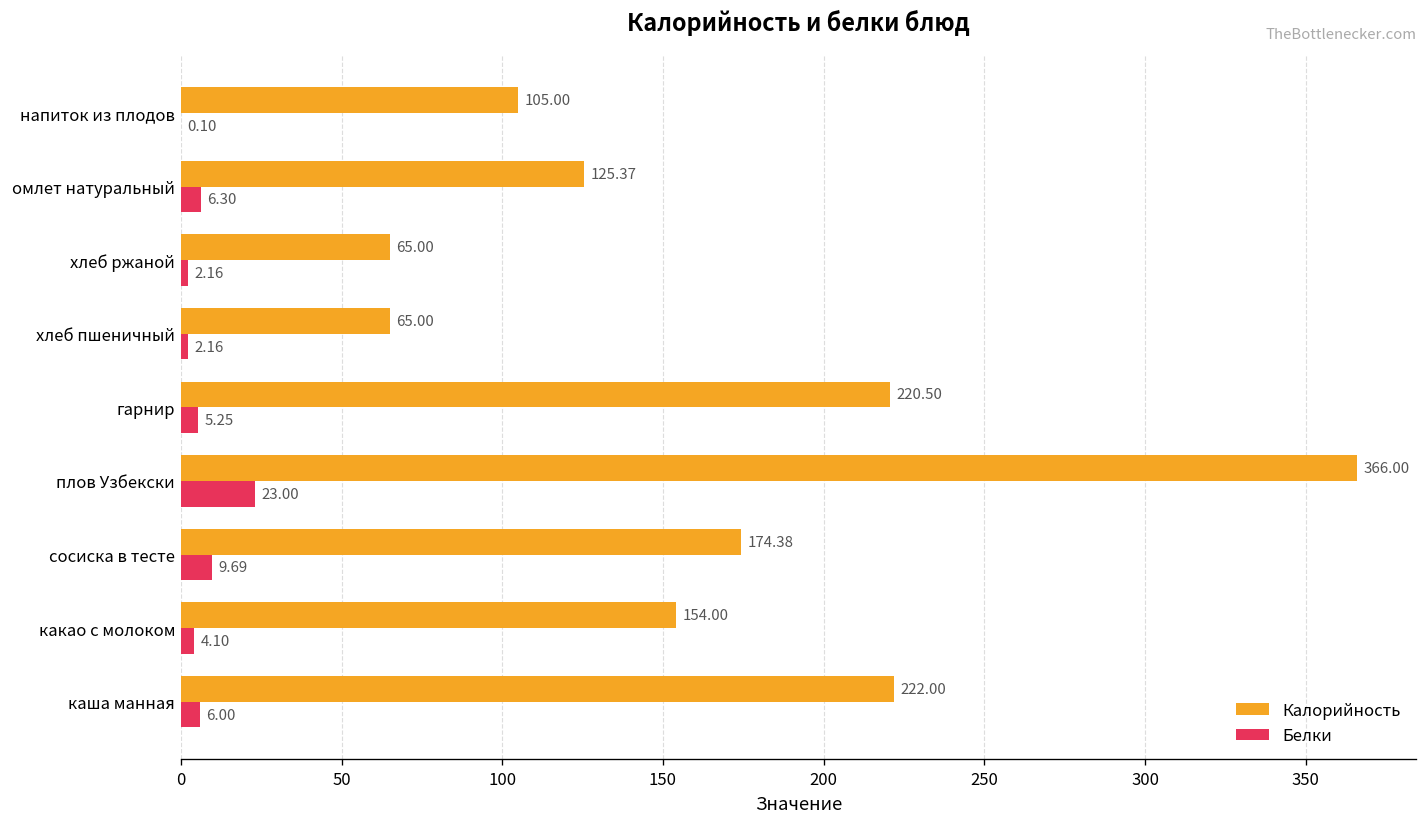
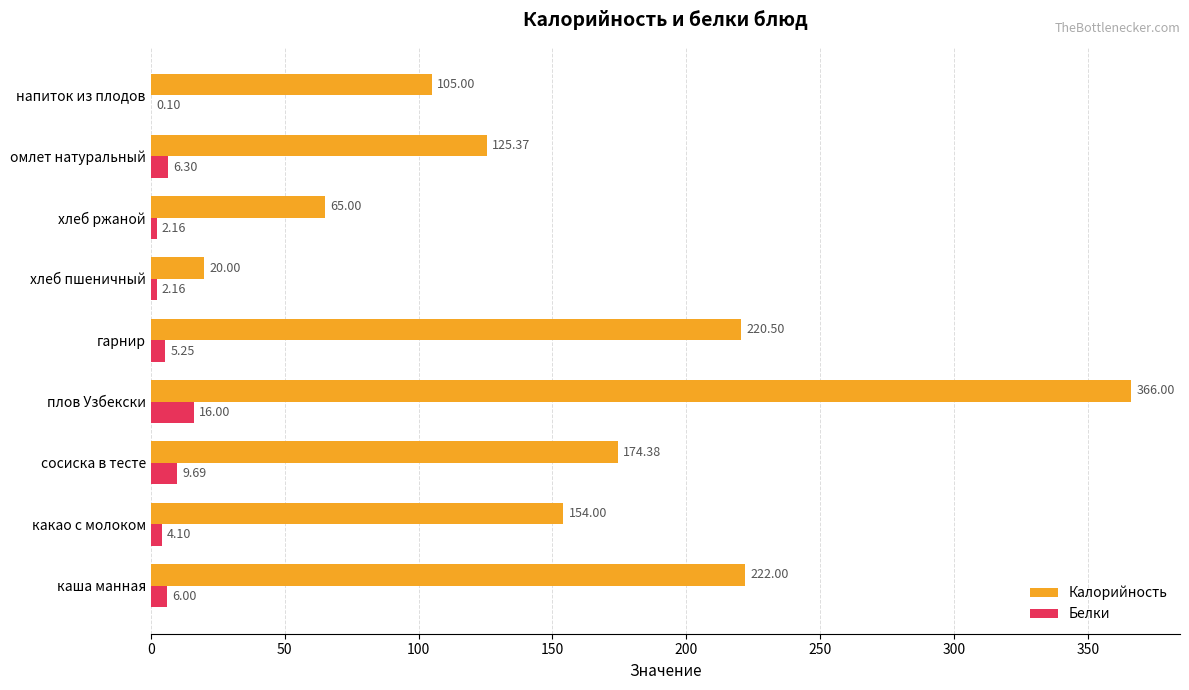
Калорийность, хлеб пшеничный: 65.00 -> 20.00
Белки, плов Узбекски: 23.00 -> 16.00
